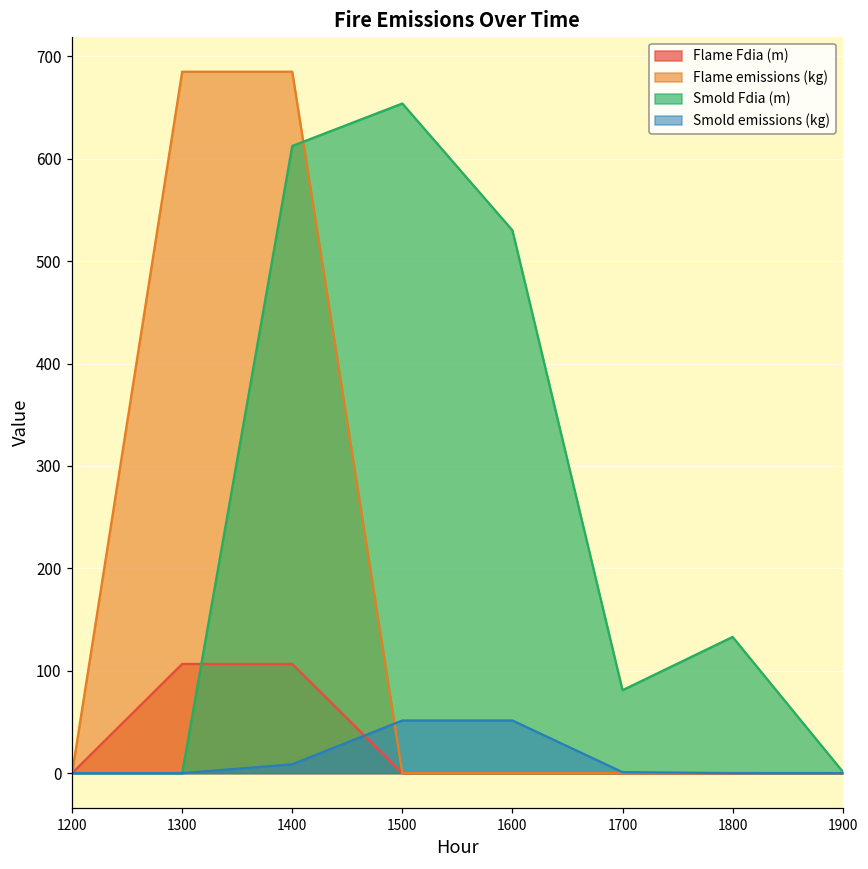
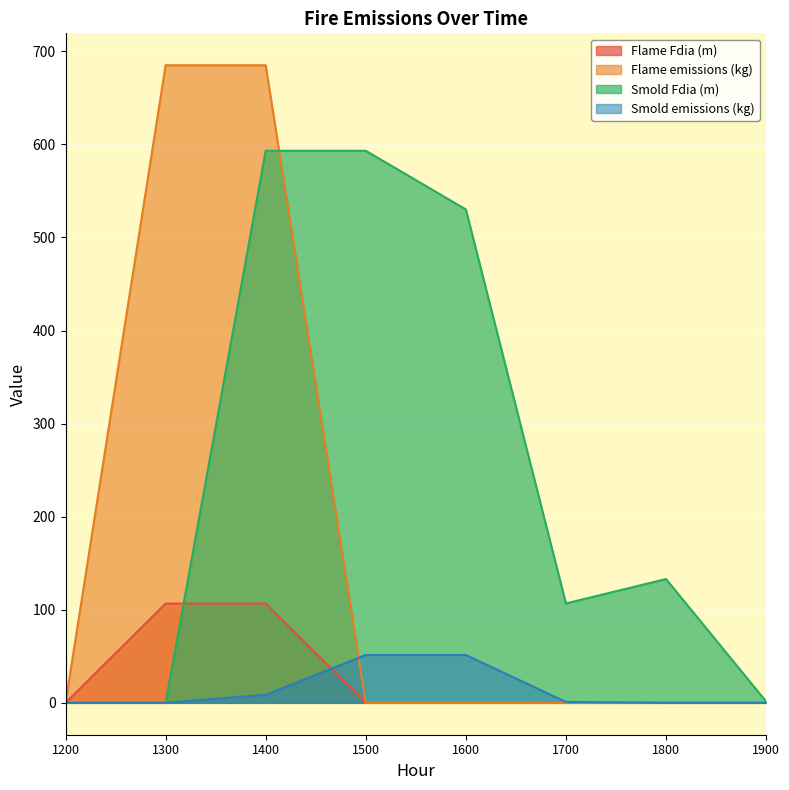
Smold Fdia (m), 1400: 610 -> 590
Smold Fdia (m), 1500: 650 -> 590
Smold Fdia (m), 1700: 80 -> 110
